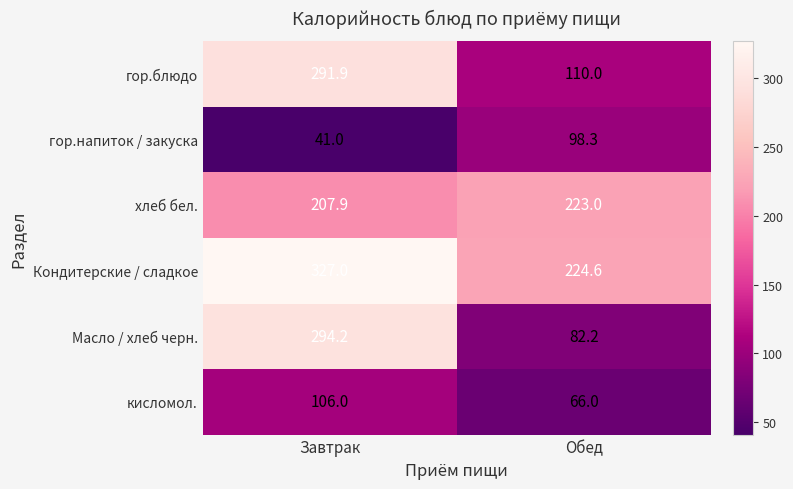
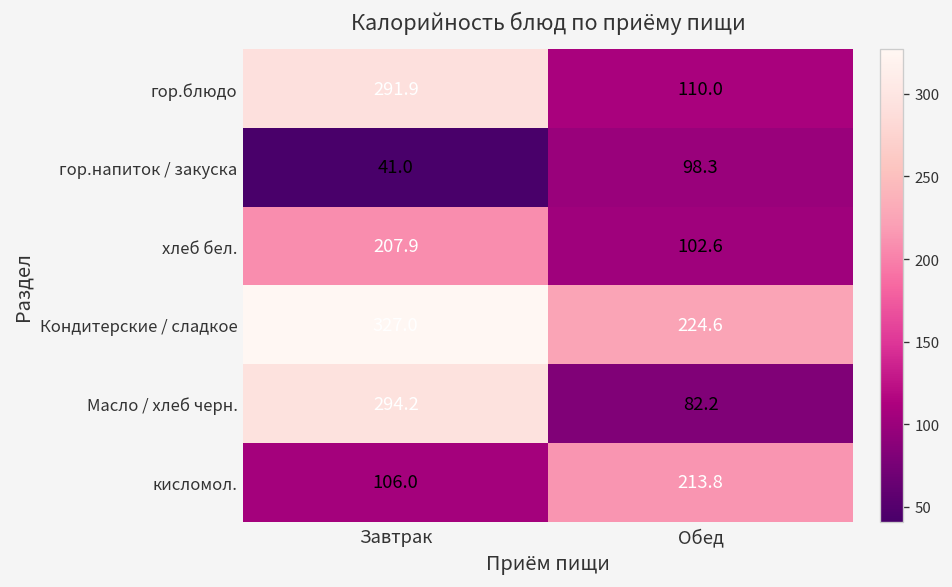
хлеб бел., Обед: 223.0 -> 102.6
кисломол., Обед: 66.0 -> 213.8
